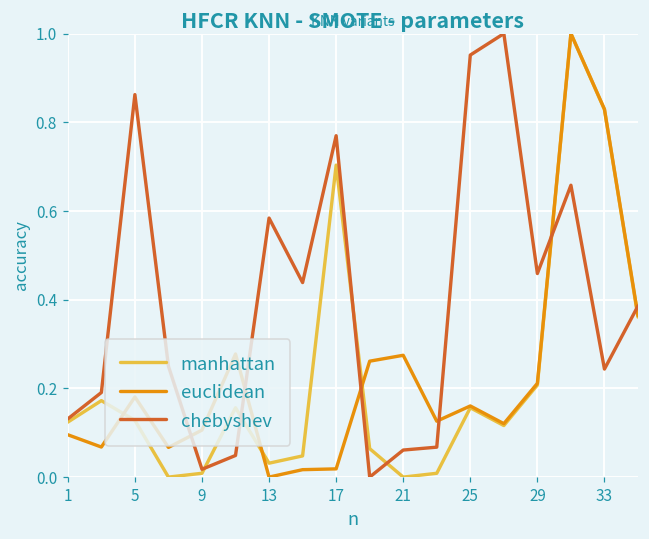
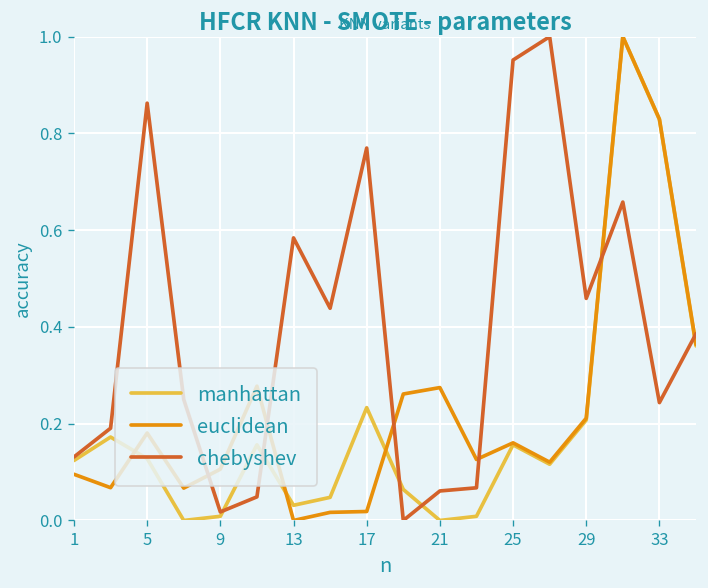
manhattan, 17: 0.70 -> 0.23
